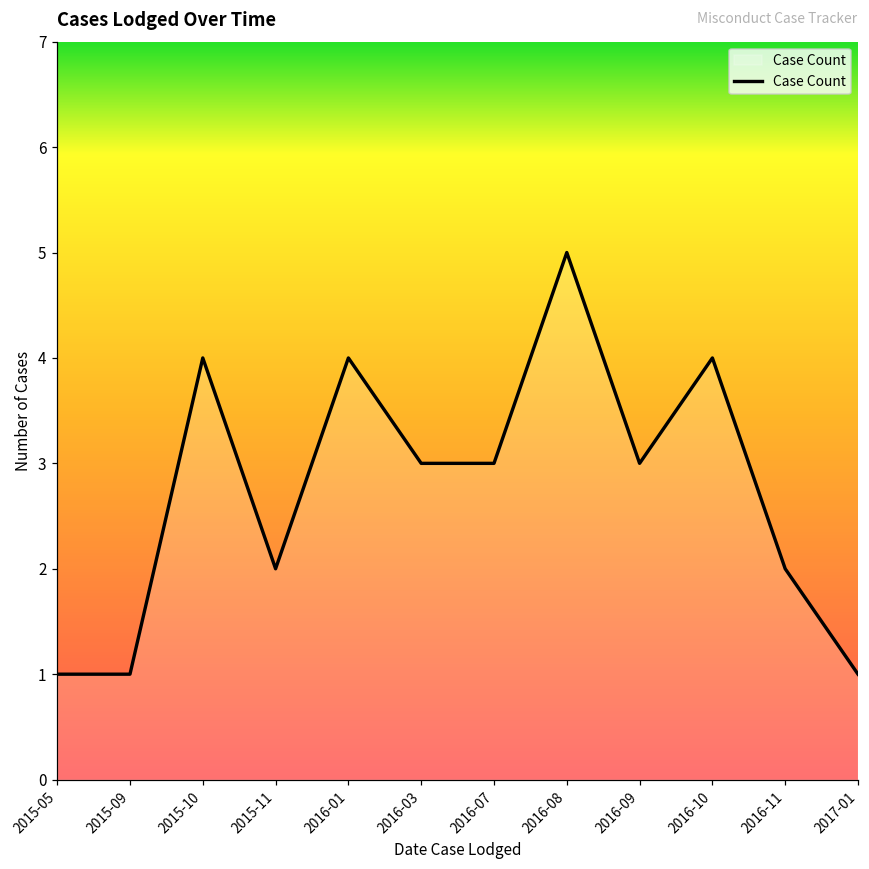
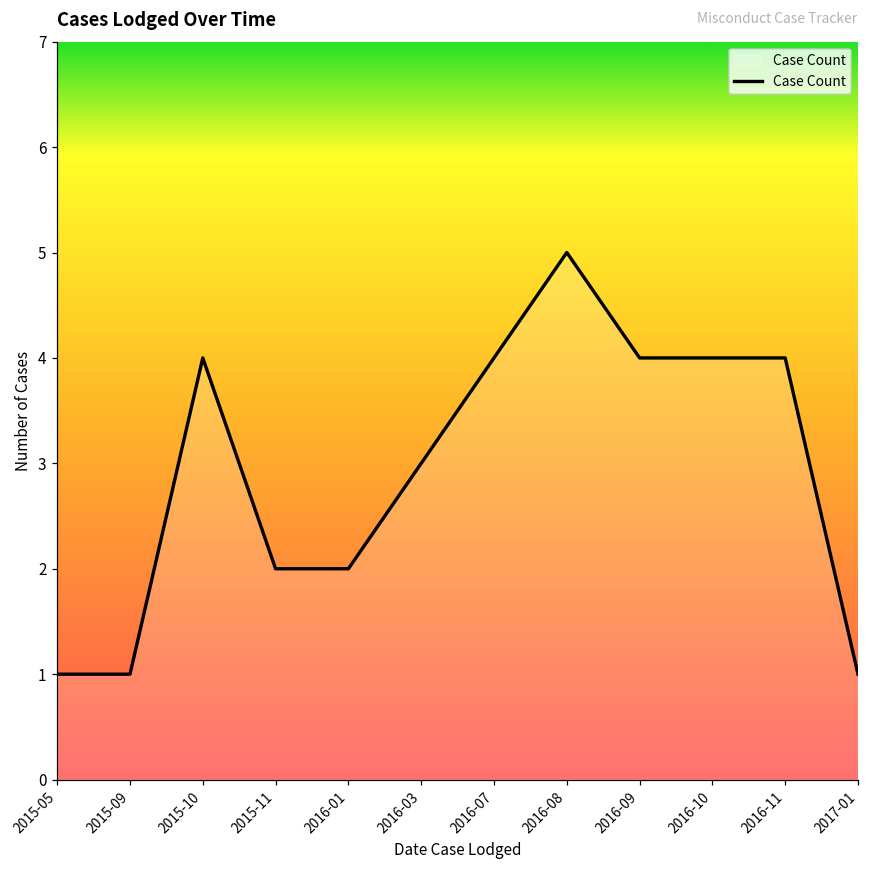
2016-01: 4 -> 2
2016-07: 3 -> 4
2016-09: 3 -> 4
2016-11: 2 -> 4
